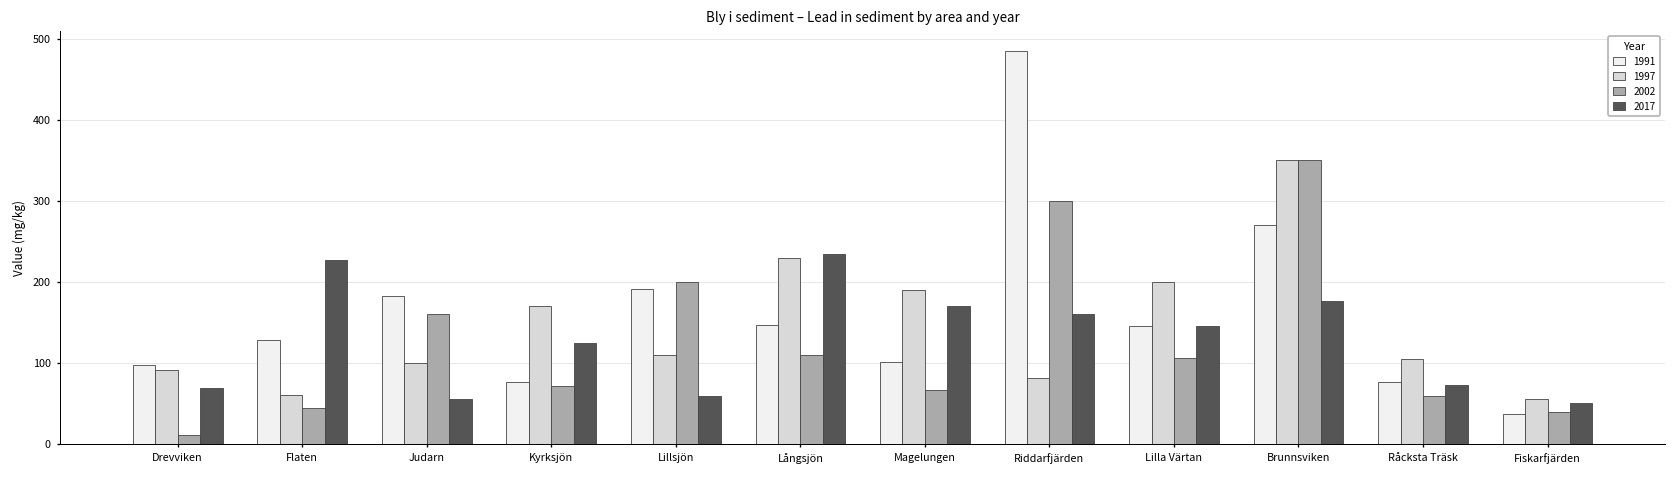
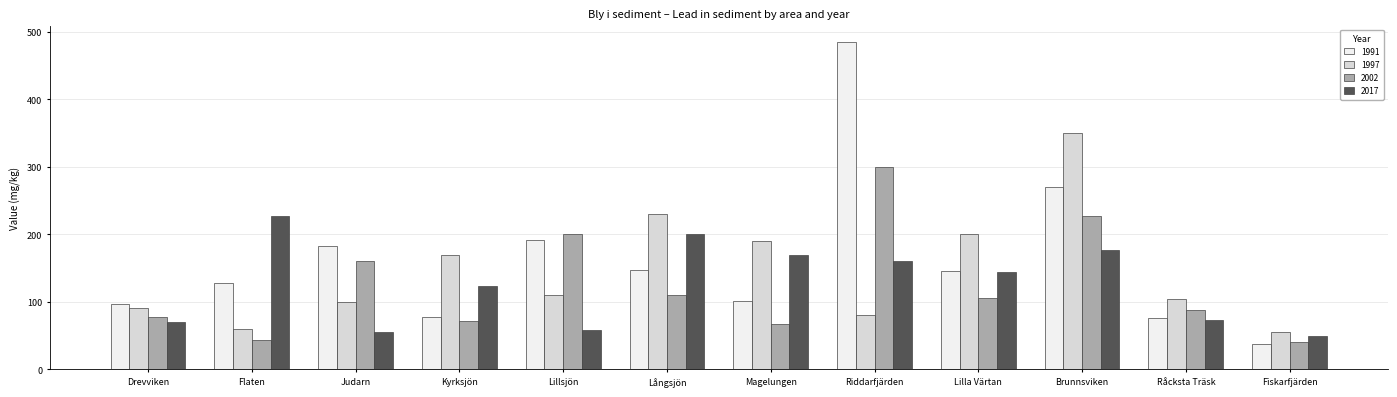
2002, Drevviken: 10 -> 80
2017, Långsjön: 240 -> 200
2002, Brunnsviken: 350 -> 230
2002, Råcksta Träsk: 60 -> 90
